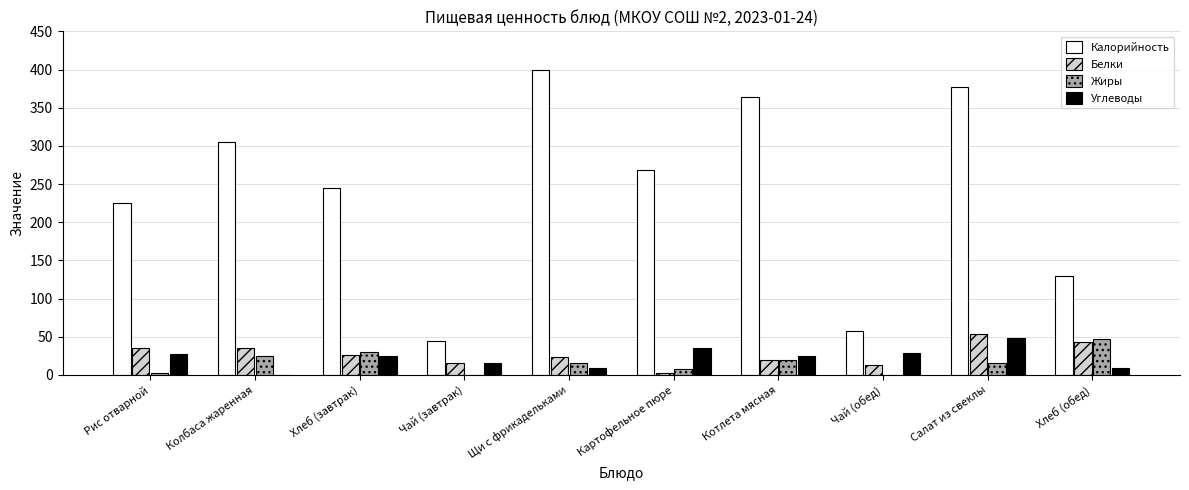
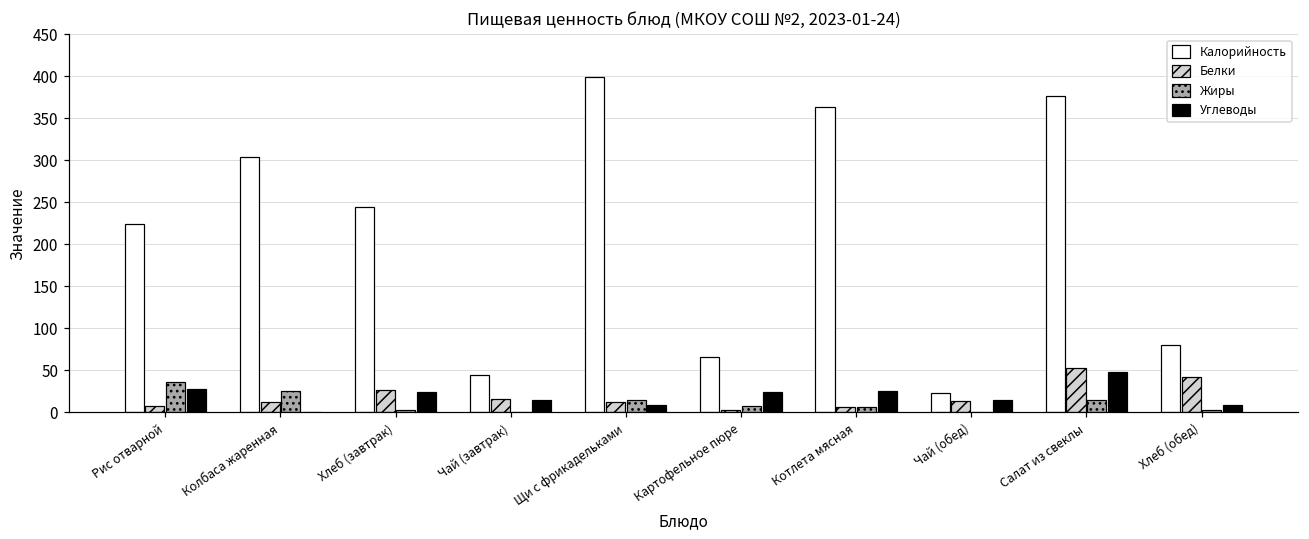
Белки, Рис отварной: 40 -> 10
Жиры, Рис отварной: 0 -> 40
Белки, Колбаса жаренная: 40 -> 10
Жиры, Хлеб (завтрак): 30 -> 0
Белки, Щи с фрикадельками: 20 -> 10
Калорийность, Картофельное пюре: 270 -> 70
Углеводы, Картофельное пюре: 40 -> 20
Белки, Котлета мясная: 20 -> 10
Жиры, Котлета мясная: 20 -> 10
Калорийность, Чай (обед): 60 -> 20
Углеводы, Чай (обед): 30 -> 20
Калорийность, Хлеб (обед): 130 -> 80
Жиры, Хлеб (обед): 50 -> 0
